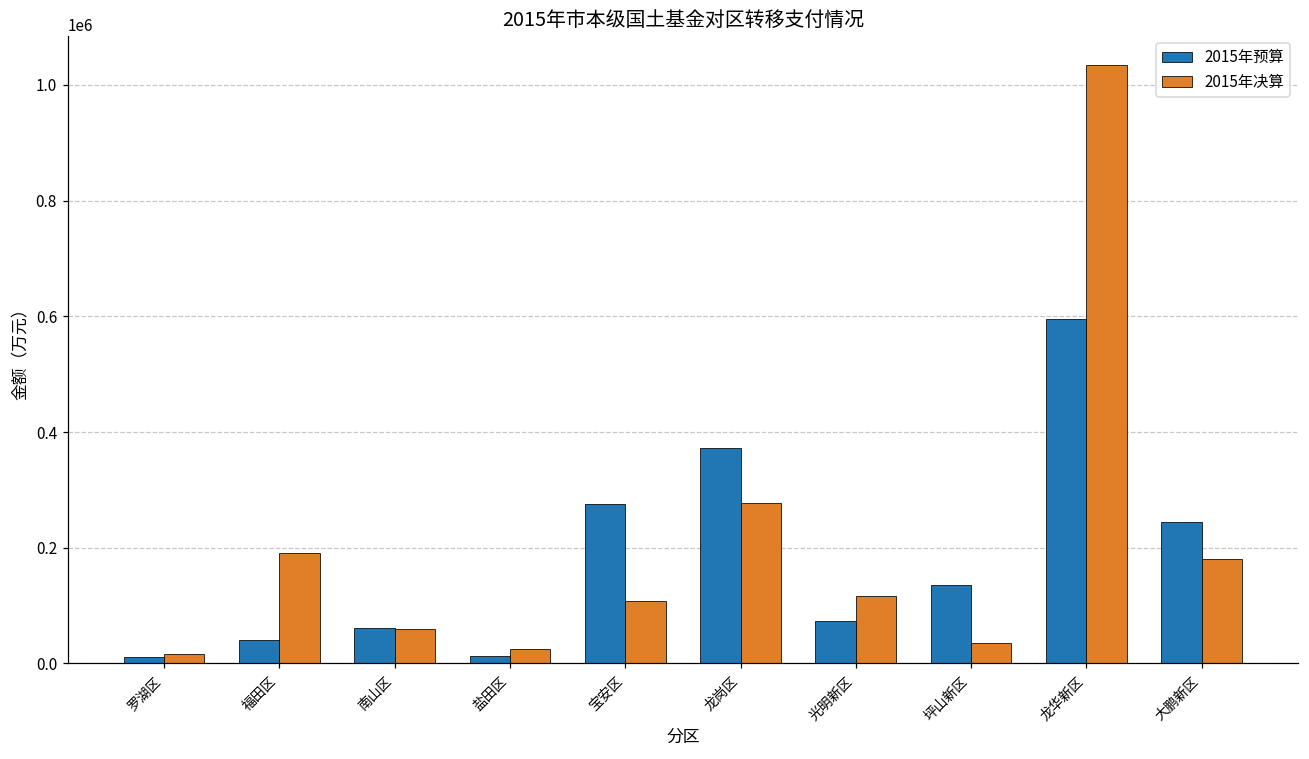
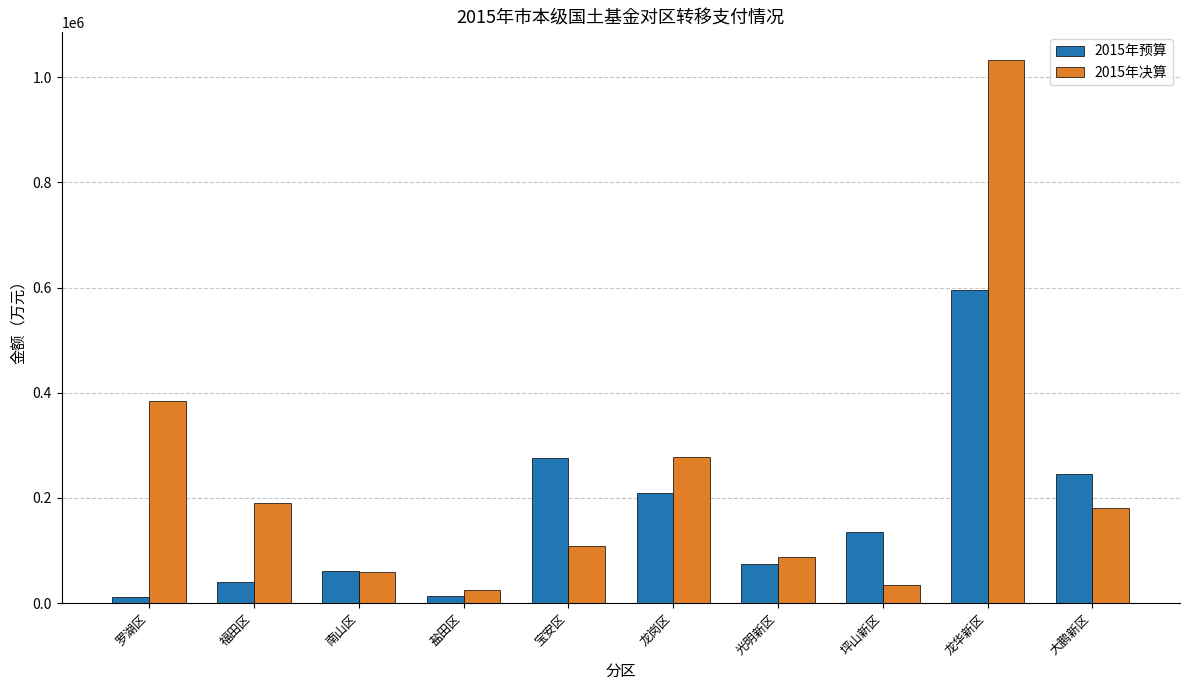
2015年决算, 罗湖区: 20000 -> 380000
2015年预算, 龙岗区: 370000 -> 210000
2015年决算, 光明新区: 120000 -> 90000
